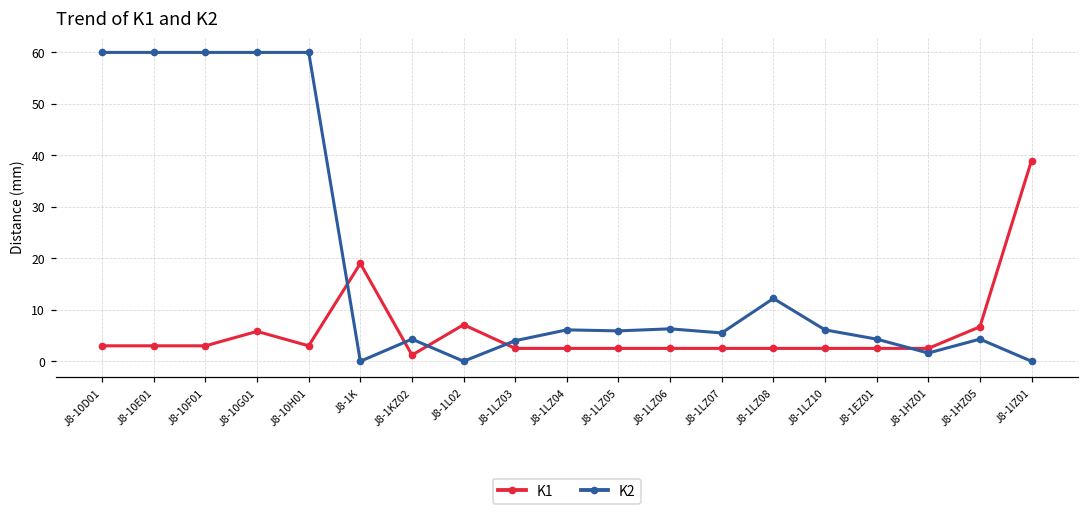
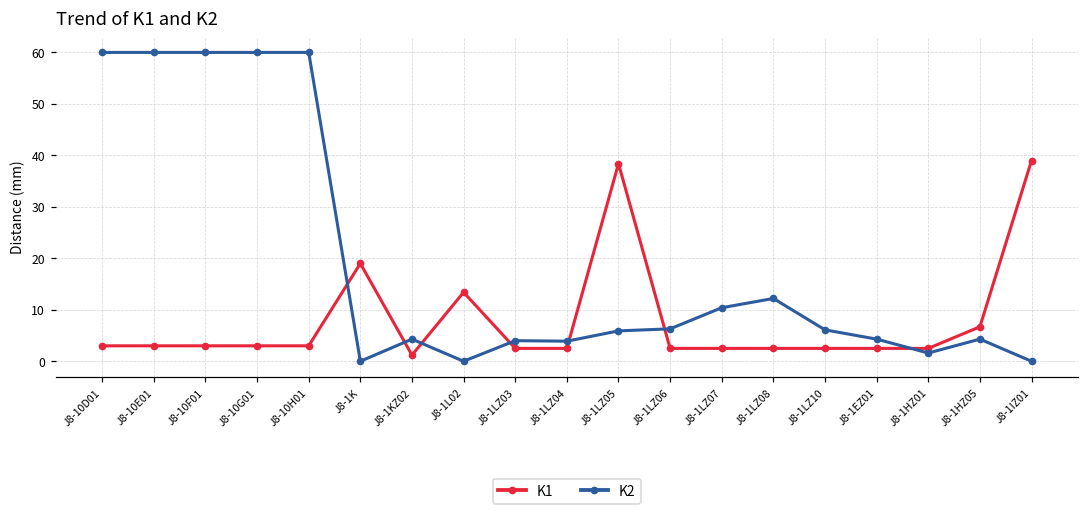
K1, J8-10G01: 6 -> 3
K1, J8-1L02: 7 -> 13
K2, J8-1LZ04: 6 -> 4
K1, J8-1LZ05: 3 -> 38
K2, J8-1LZ07: 6 -> 10
